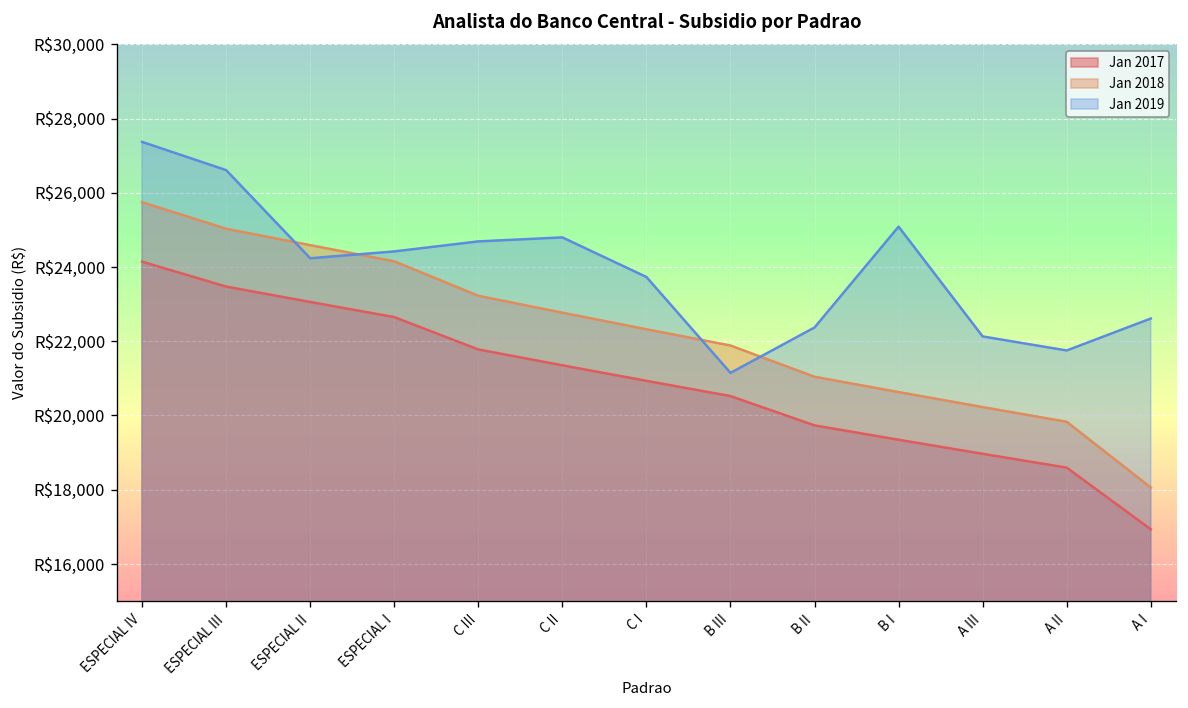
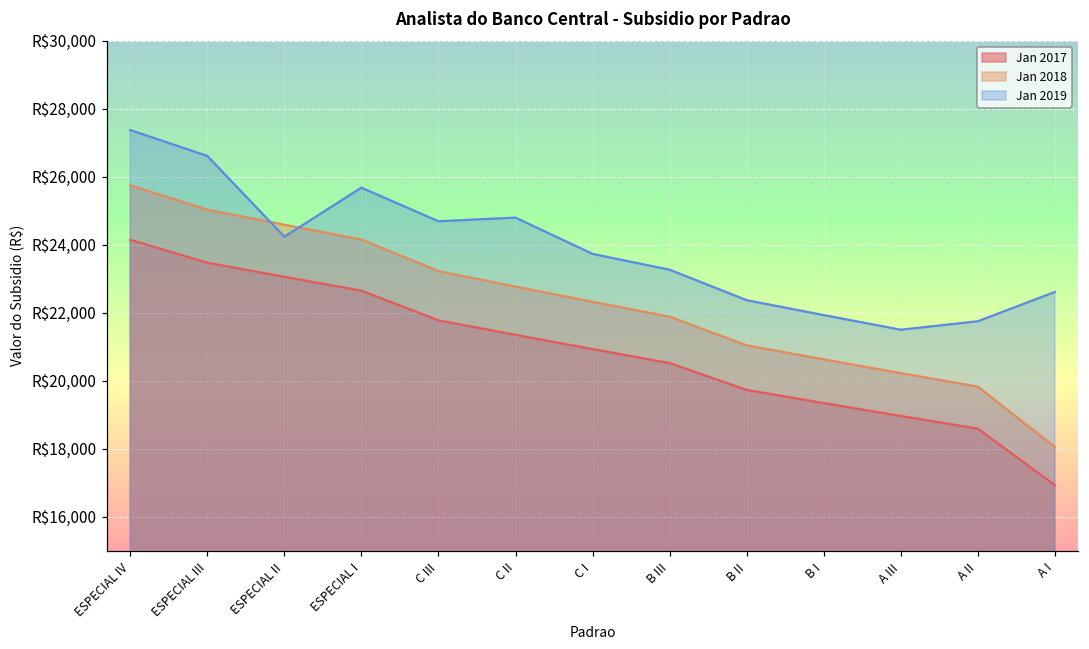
Jan 2019, ESPECIAL I: R$24,400 -> R$25,700
Jan 2019, B III: R$21,100 -> R$23,300
Jan 2019, B I: R$25,100 -> R$21,900
Jan 2019, A III: R$22,100 -> R$21,500
